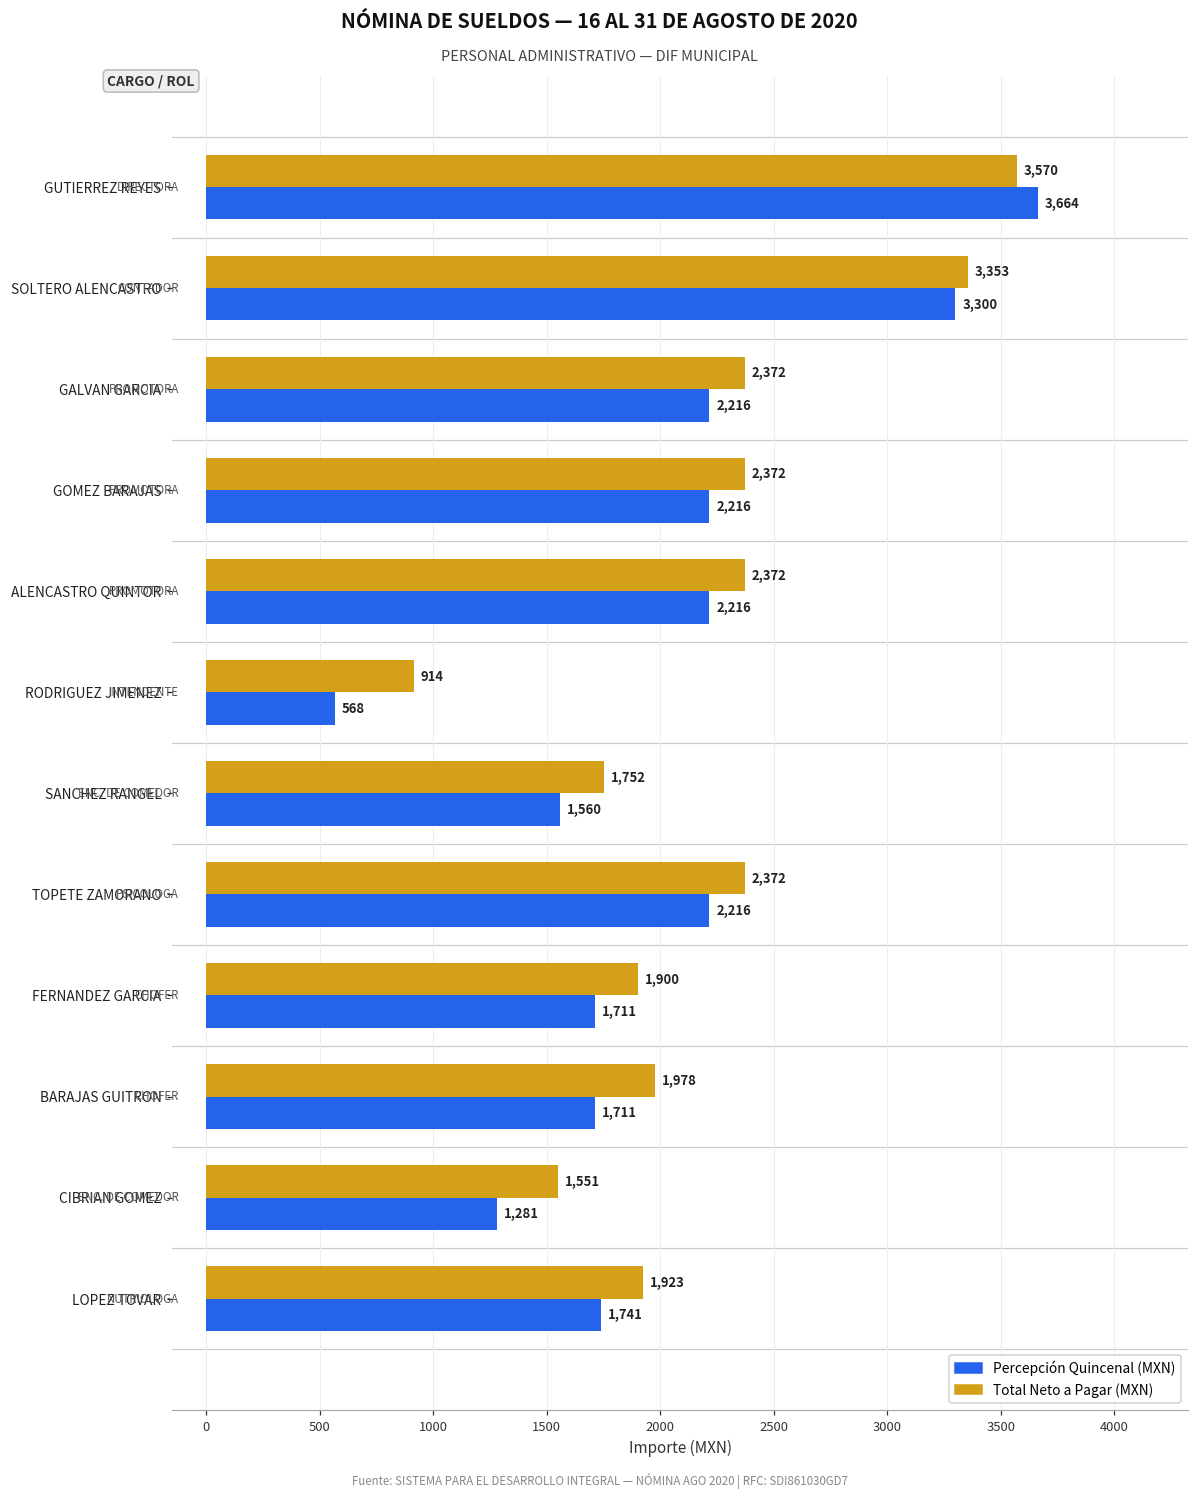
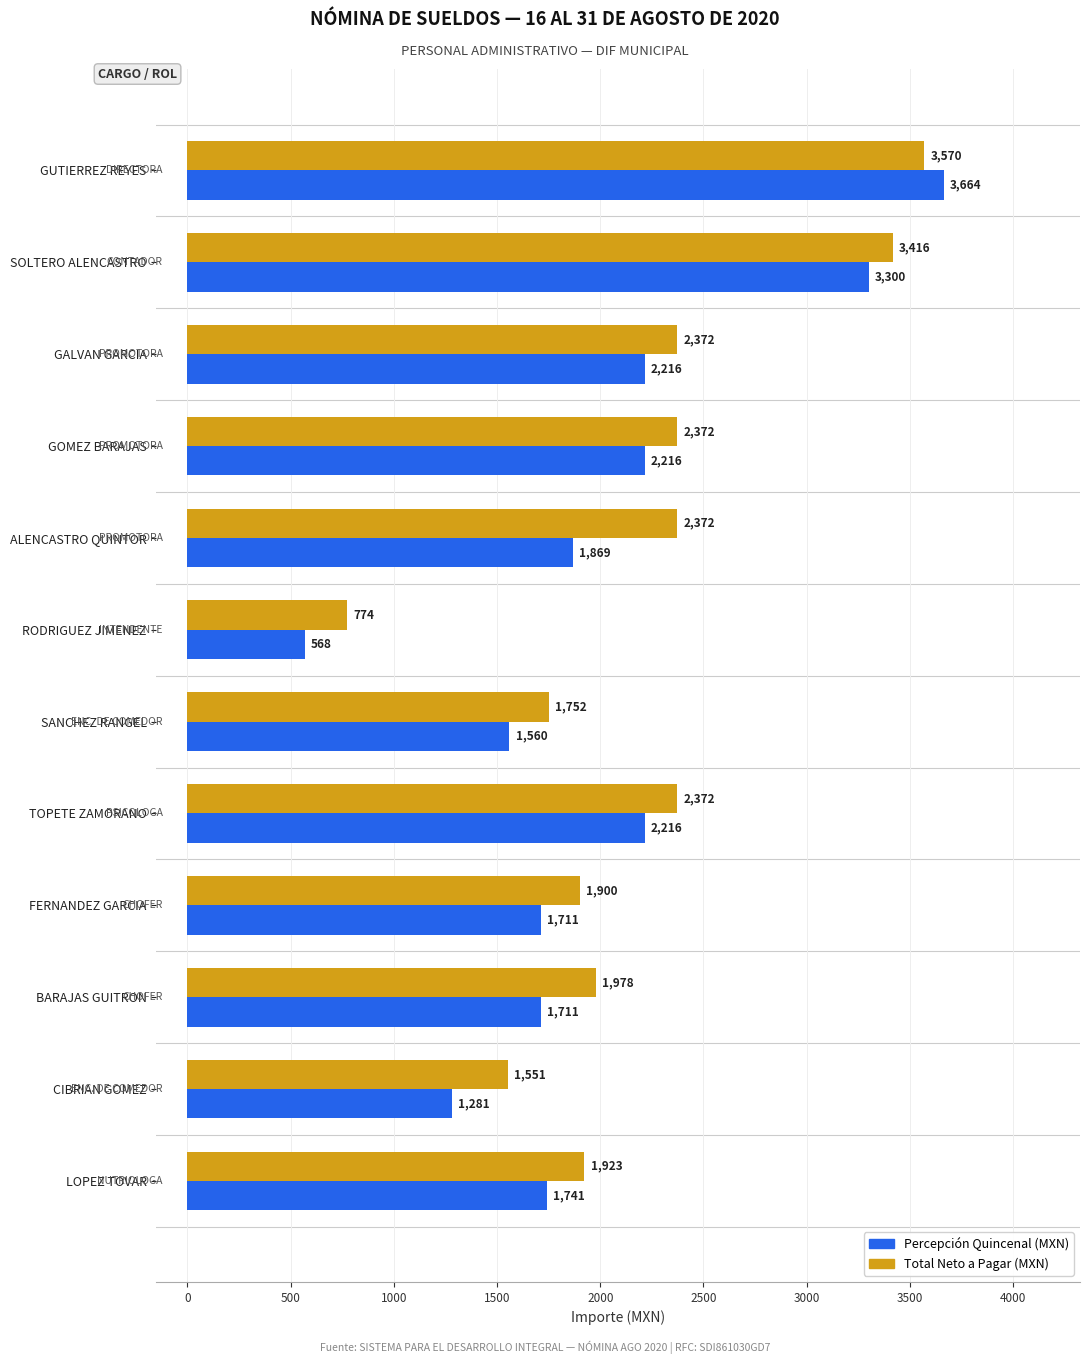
Total Neto a Pagar (MXN), SOLTERO ALENCASTRO: 3,353 -> 3,416
Percepción Quincenal (MXN), ALENCASTRO QUINTOR: 2,216 -> 1,869
Total Neto a Pagar (MXN), RODRIGUEZ JIMENEZ: 914 -> 774
